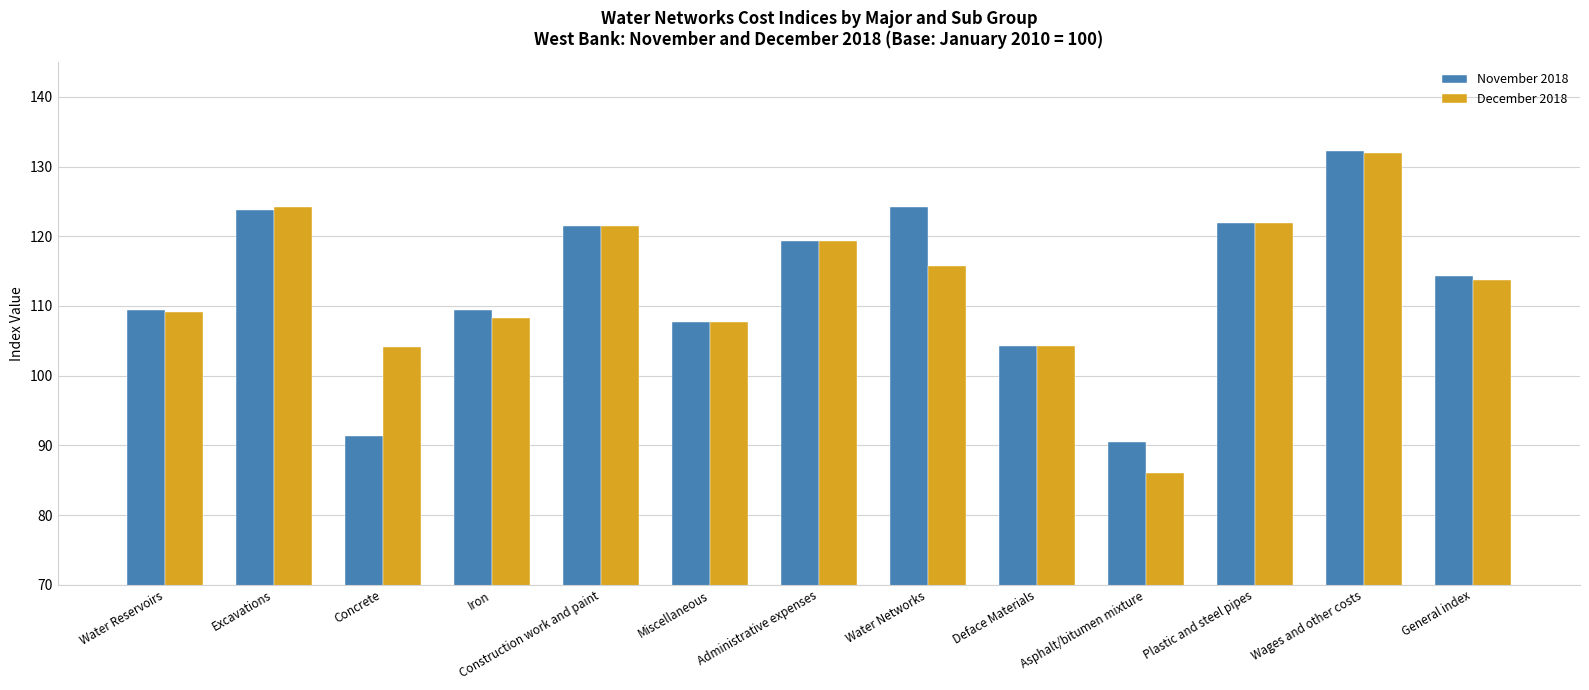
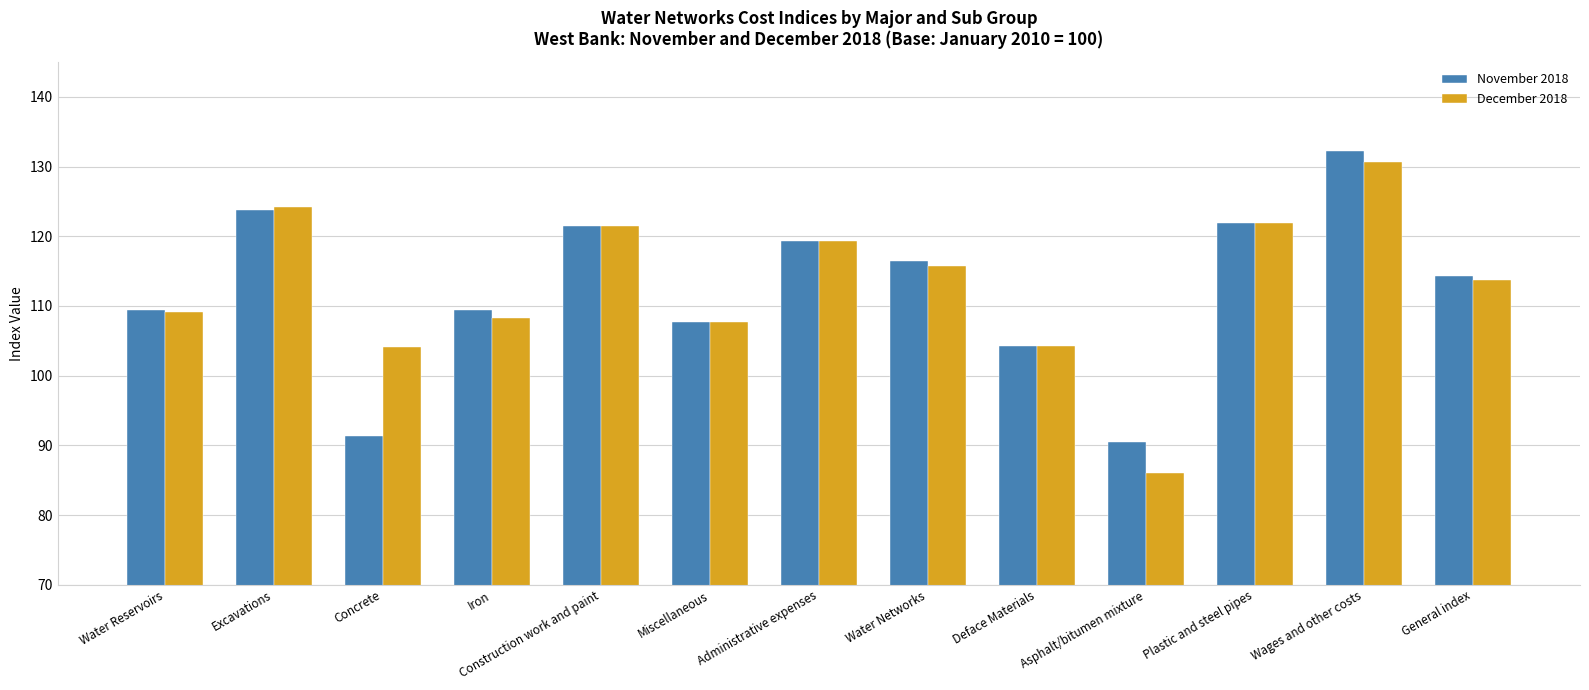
November 2018, Water Networks: 124 -> 117
December 2018, Wages and other costs: 132 -> 131
